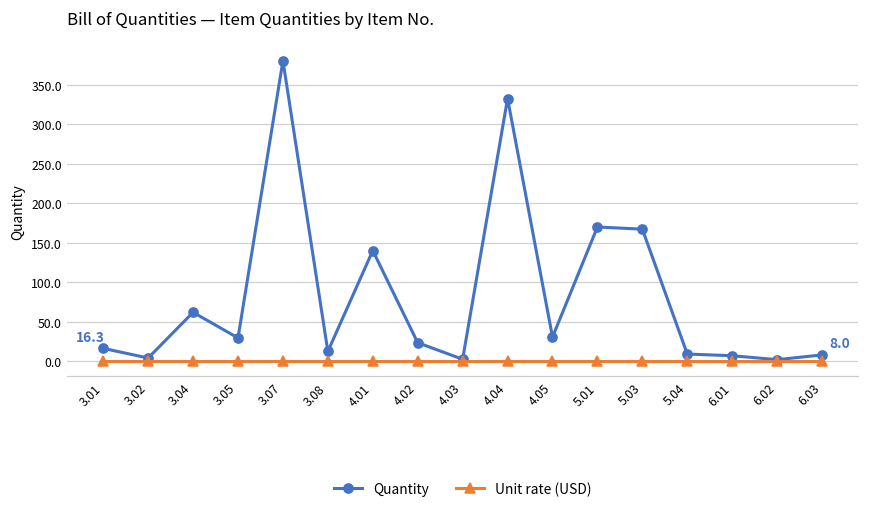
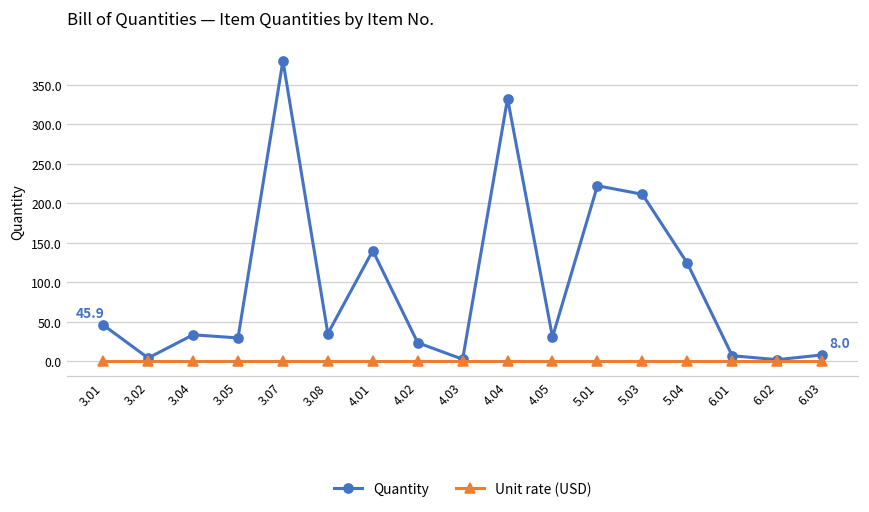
Quantity, 3.01: 16.3 -> 45.9
Quantity, 3.04: 60 -> 30
Quantity, 3.08: 10 -> 40
Quantity, 5.01: 170 -> 220
Quantity, 5.03: 170 -> 210
Quantity, 5.04: 10 -> 120
